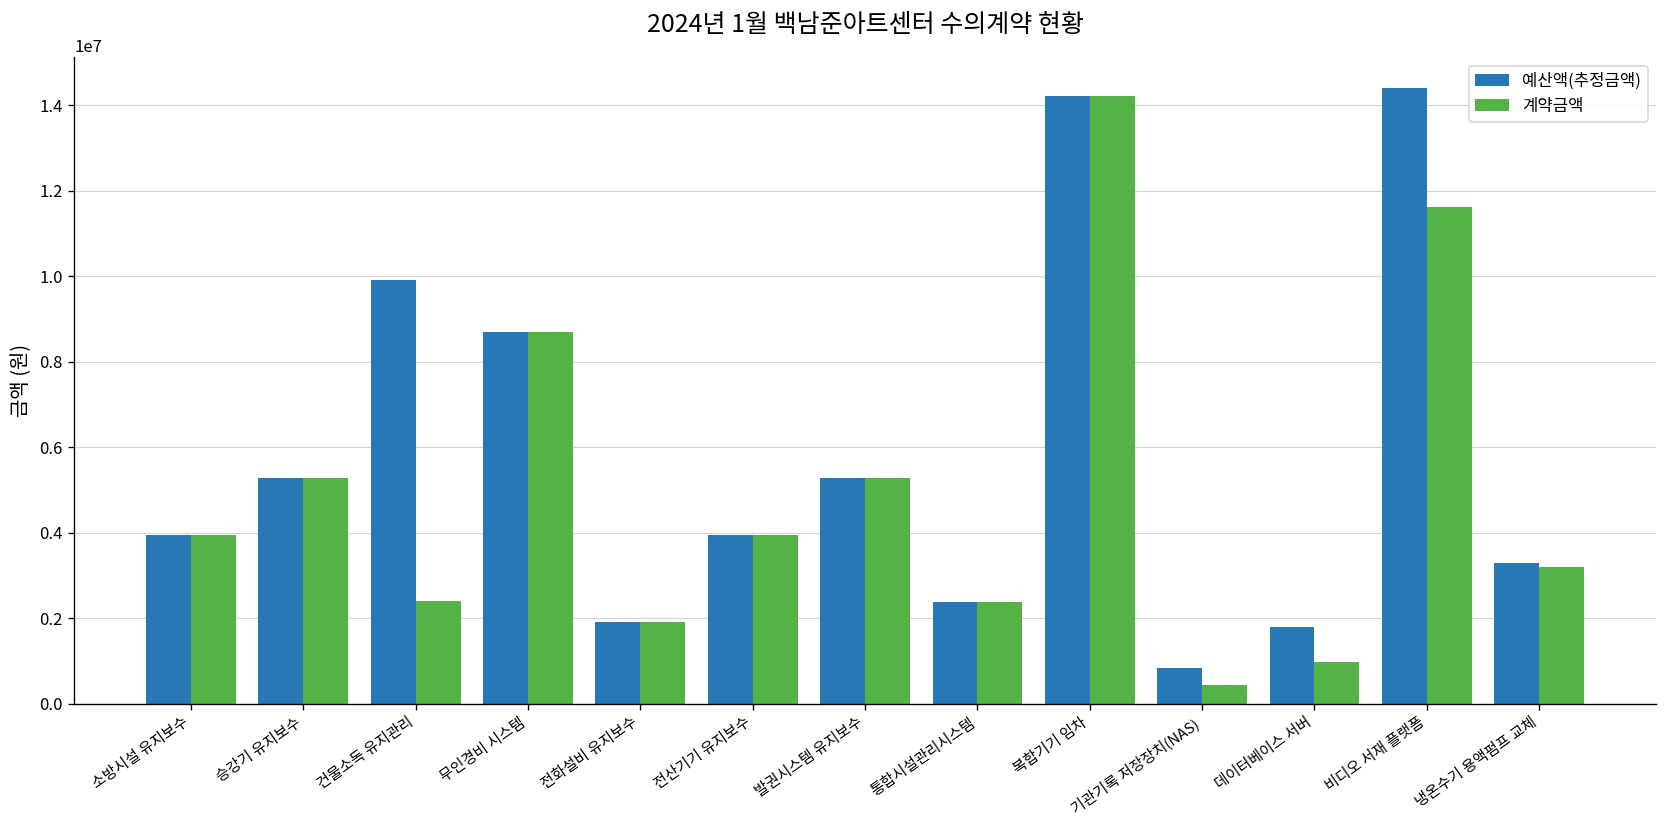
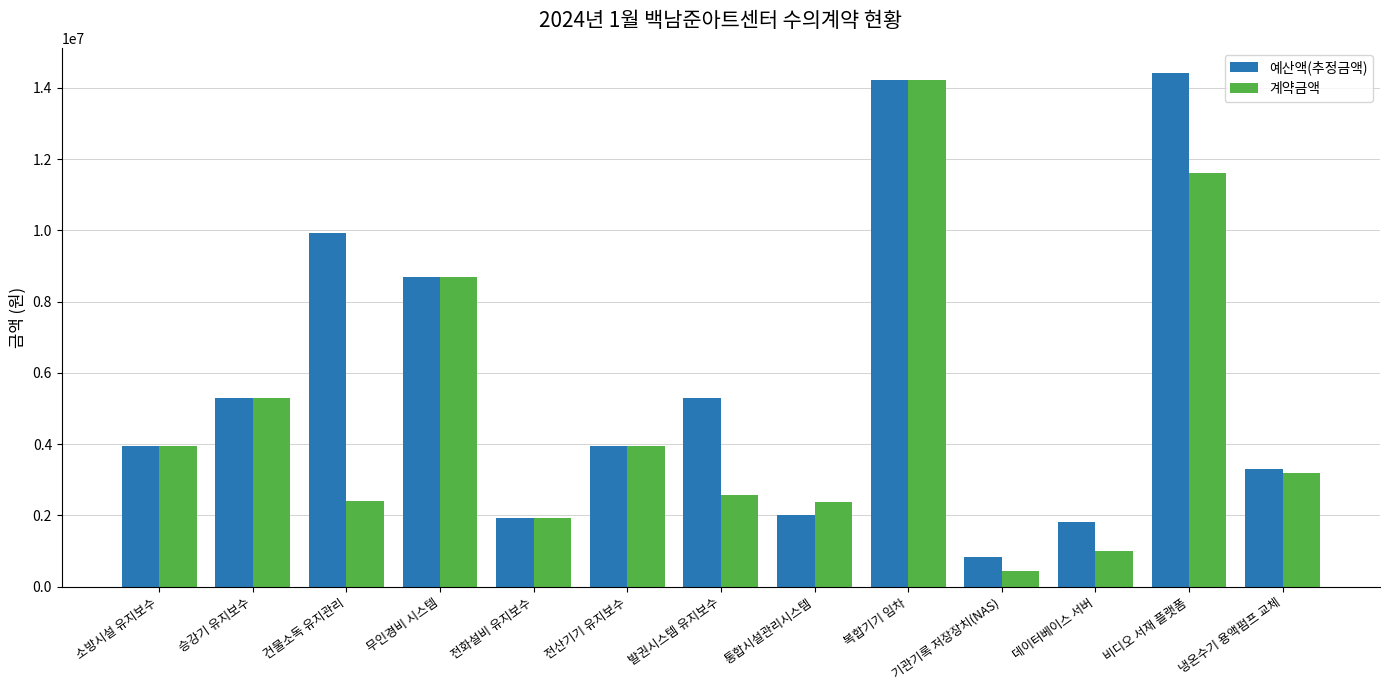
계약금액, 발권시스템 유지보수: 5300000 -> 2600000
예산액(추정금액), 통합시설관리시스템: 2400000 -> 2000000
